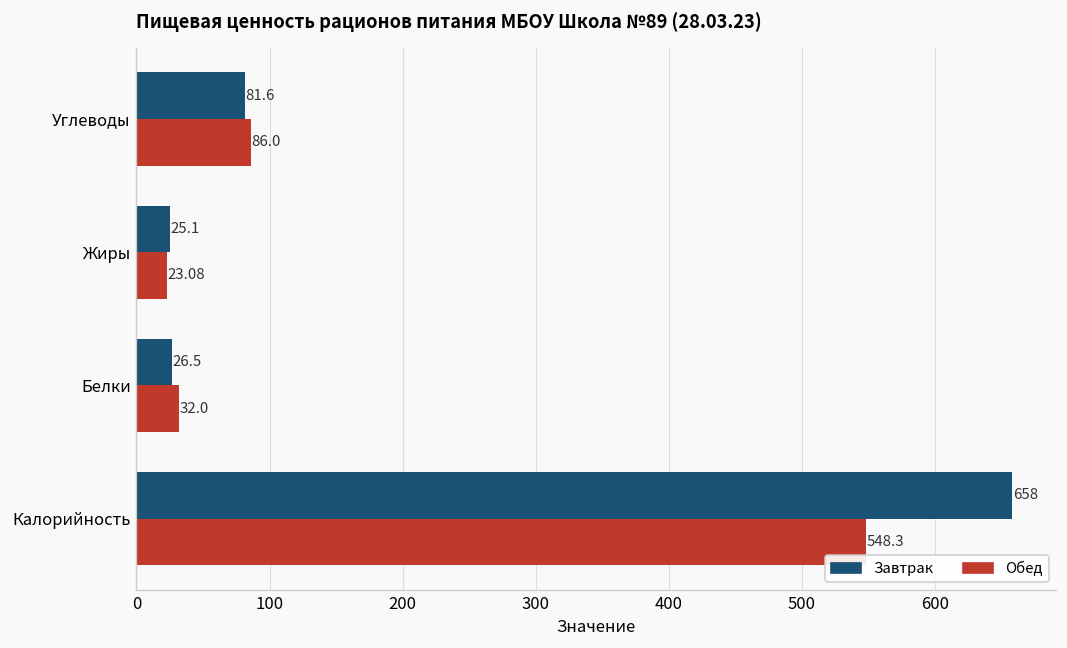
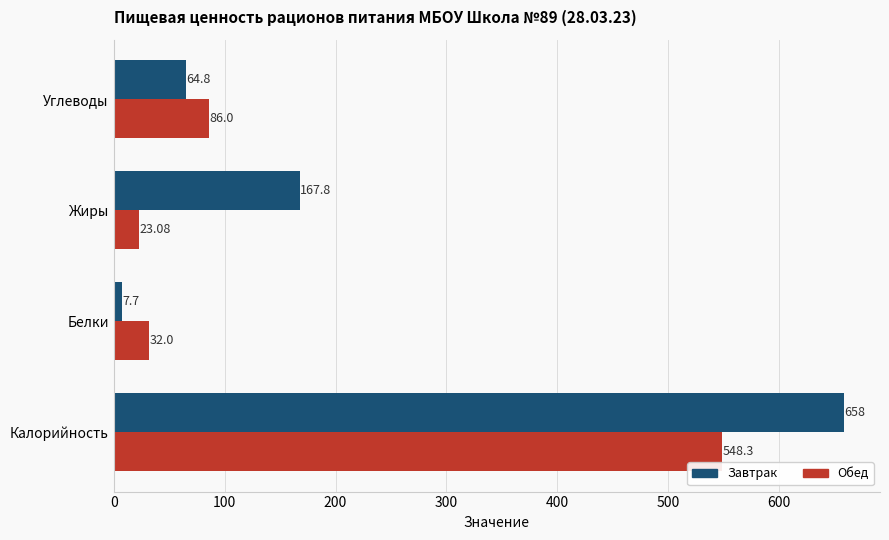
Завтрак, Углеводы: 81.6 -> 64.8
Завтрак, Жиры: 25.1 -> 167.8
Завтрак, Белки: 26.5 -> 7.7
